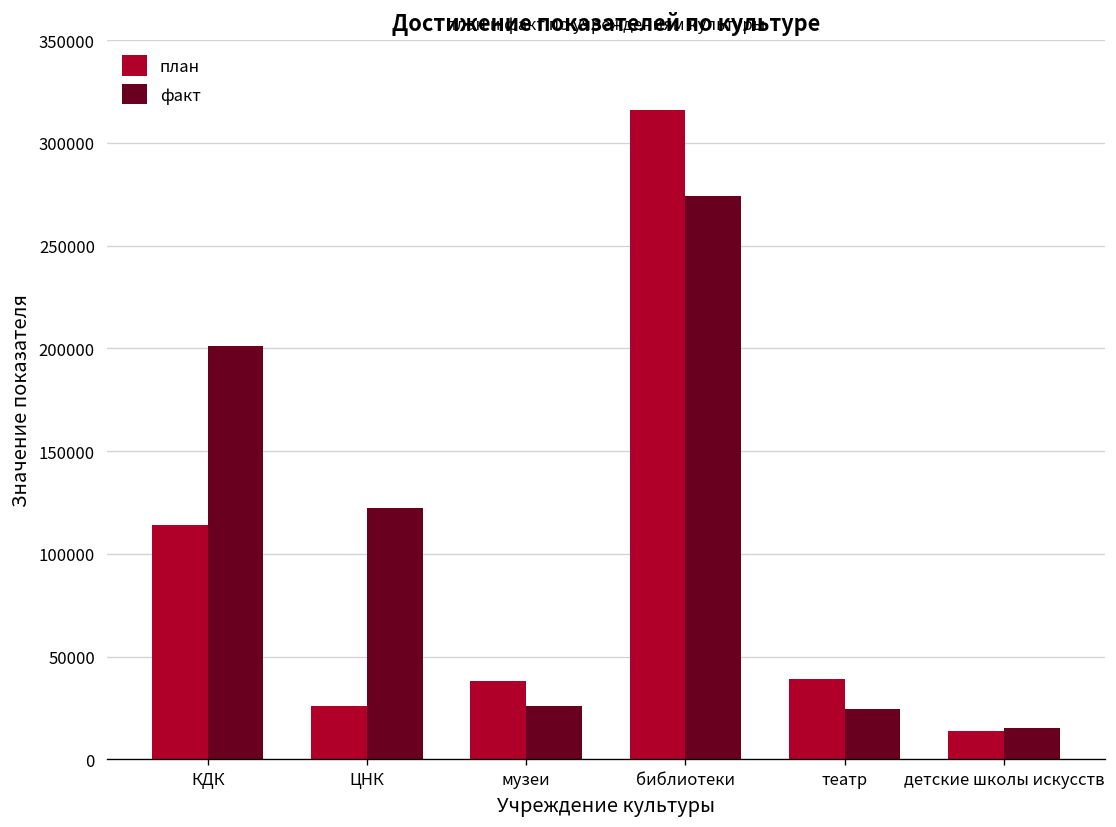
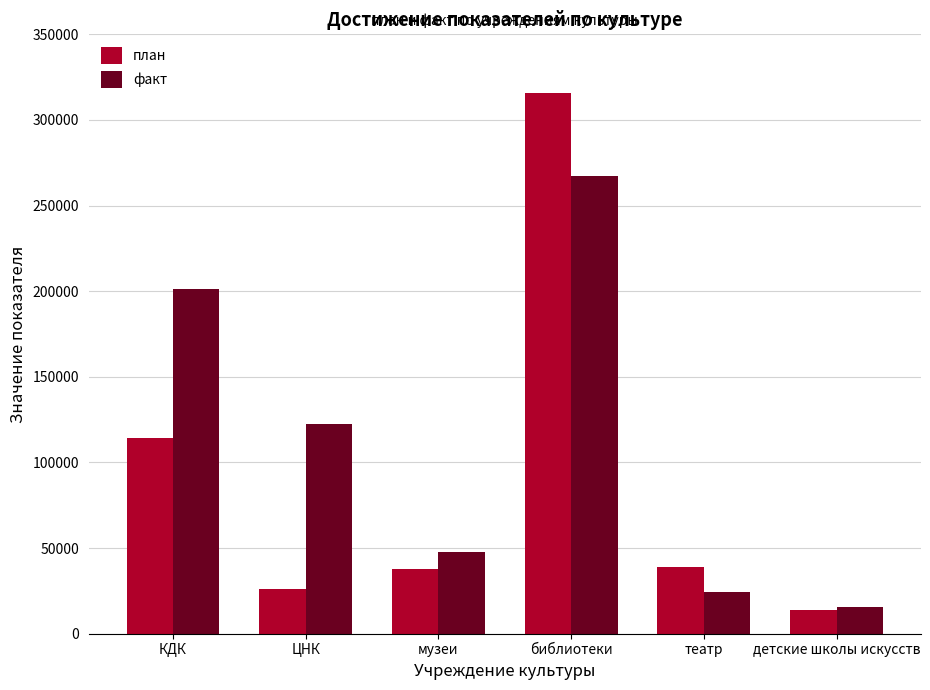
факт, музеи: 26000 -> 48000
факт, библиотеки: 274000 -> 267000
